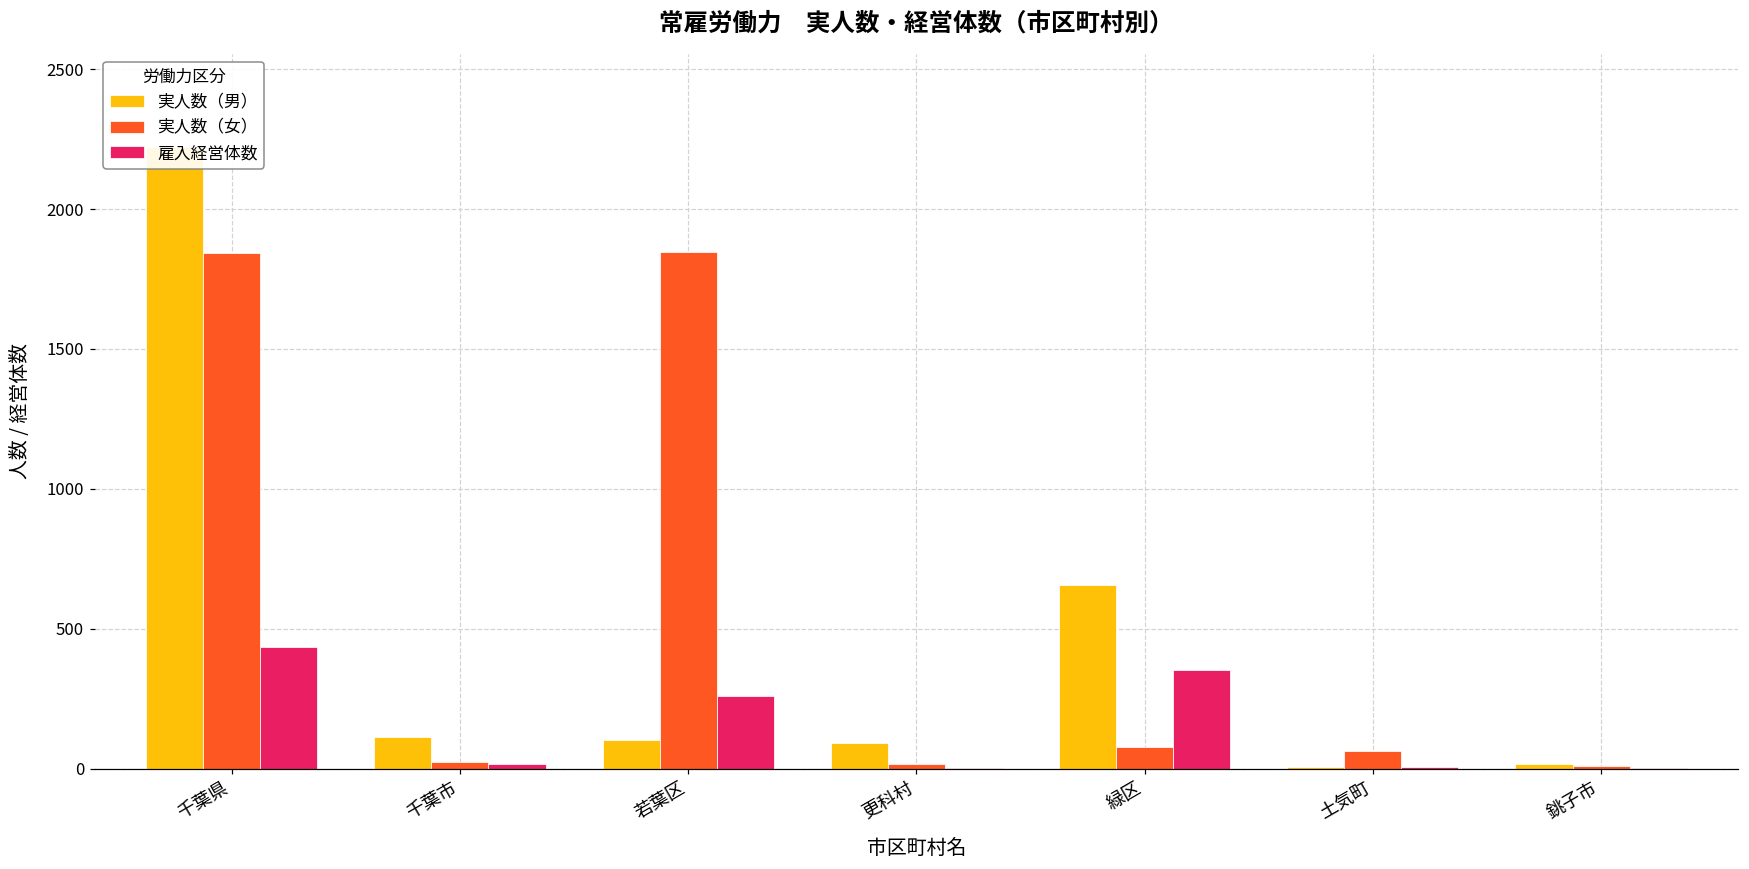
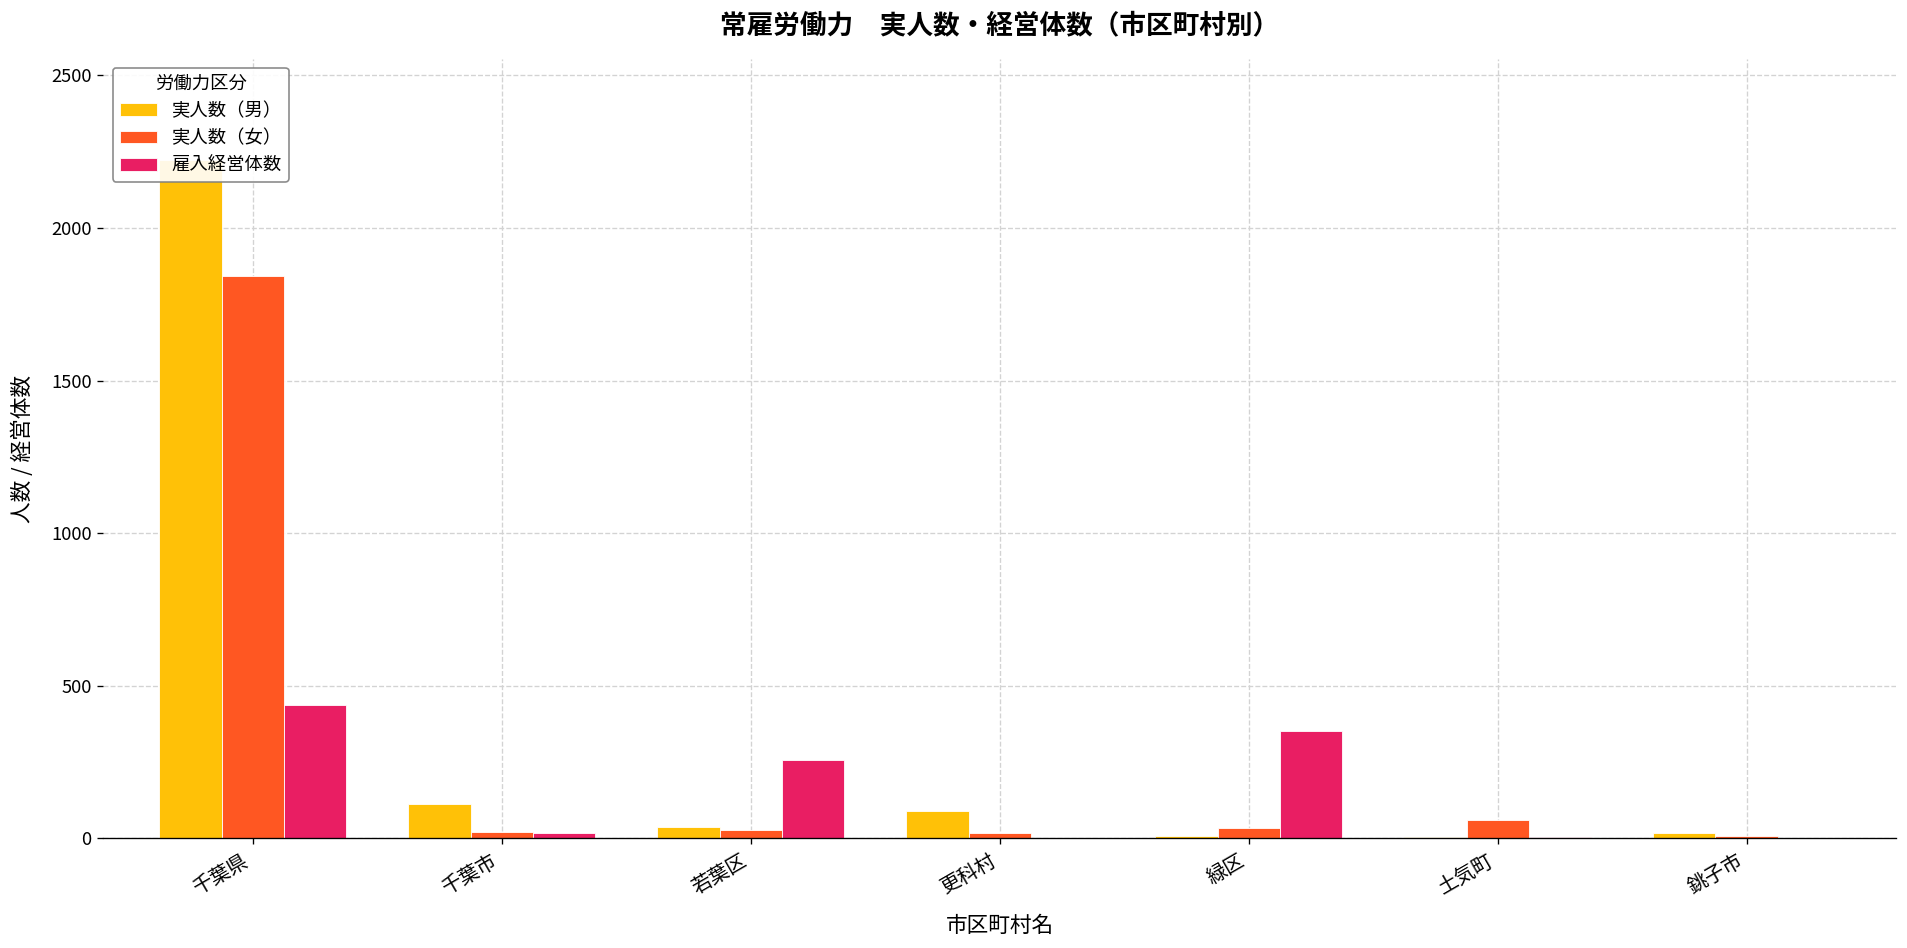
実人数（男）, 若葉区: 100 -> 40
実人数（女）, 若葉区: 1850 -> 30
実人数（男）, 緑区: 660 -> 10
実人数（女）, 緑区: 80 -> 30
